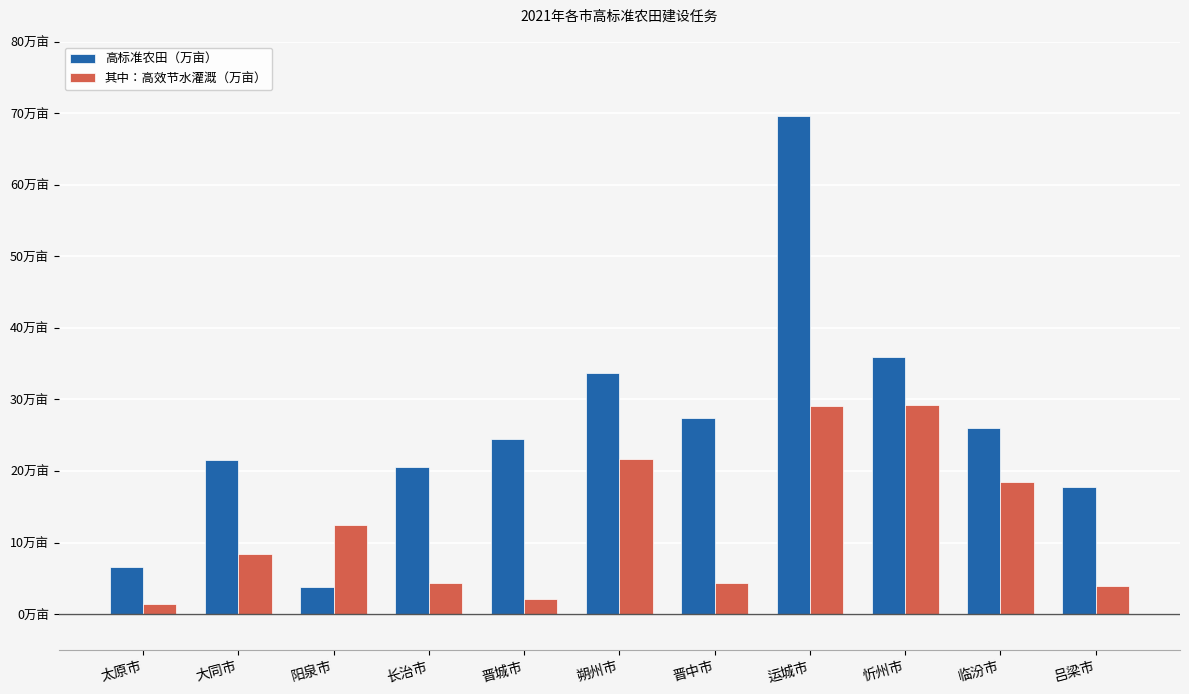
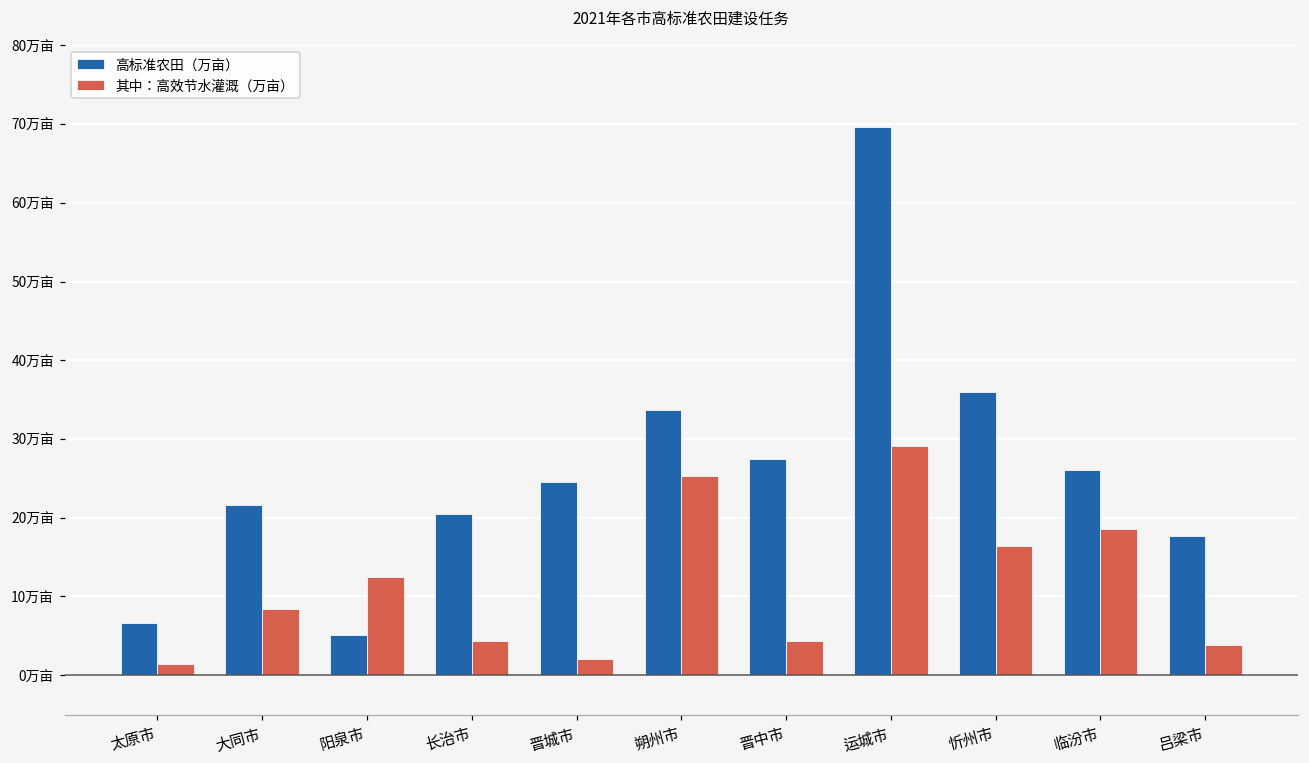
高标准农田（万亩）, 阳泉市: 4万亩 -> 5万亩
其中：高效节水灌溉（万亩）, 朔州市: 22万亩 -> 25万亩
其中：高效节水灌溉（万亩）, 忻州市: 29万亩 -> 16万亩
